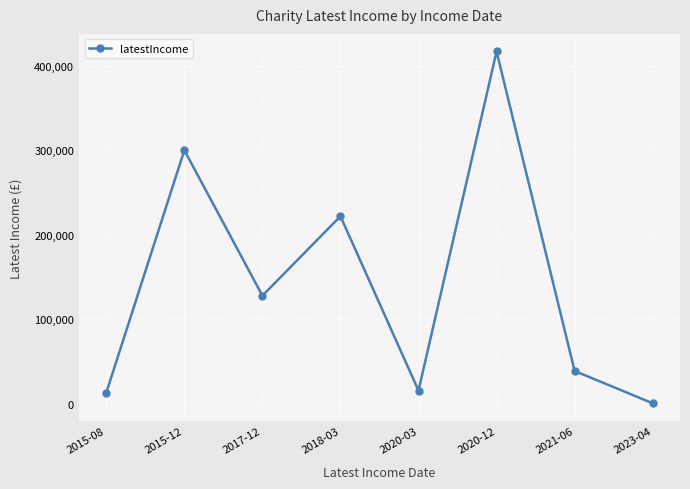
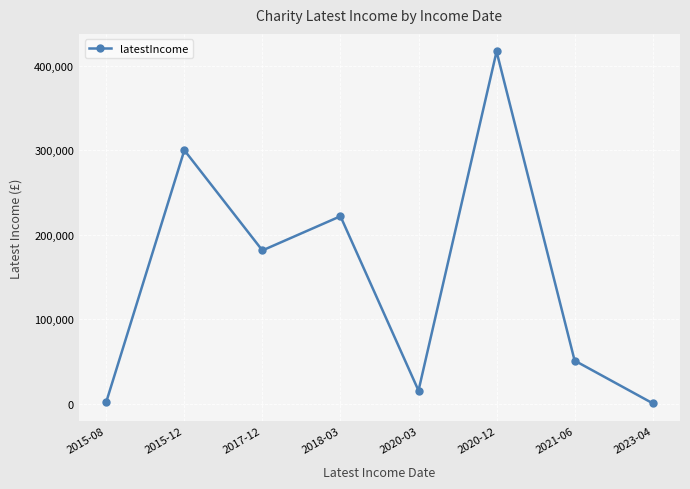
2015-08: 10,000 -> 0
2017-12: 130,000 -> 180,000
2021-06: 40,000 -> 50,000
